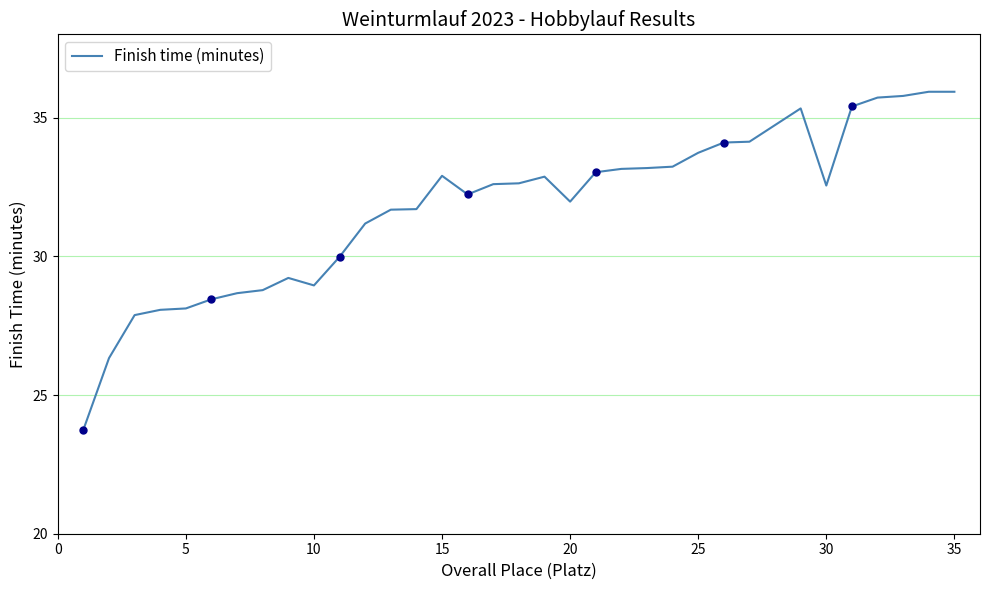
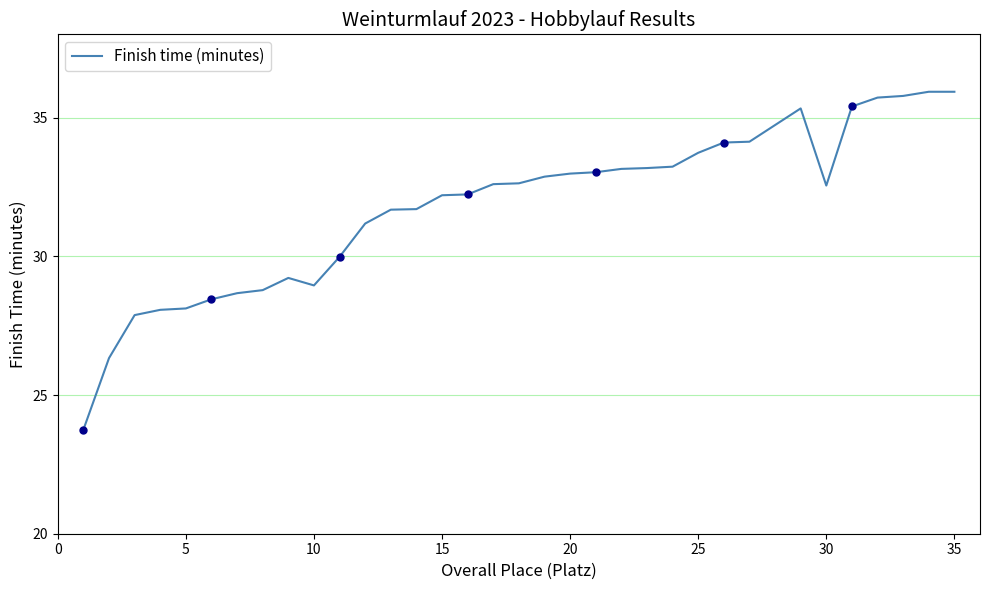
Finish time (minutes), 15: 32.9 -> 32.2
Finish time (minutes), 20: 32.0 -> 33.0
